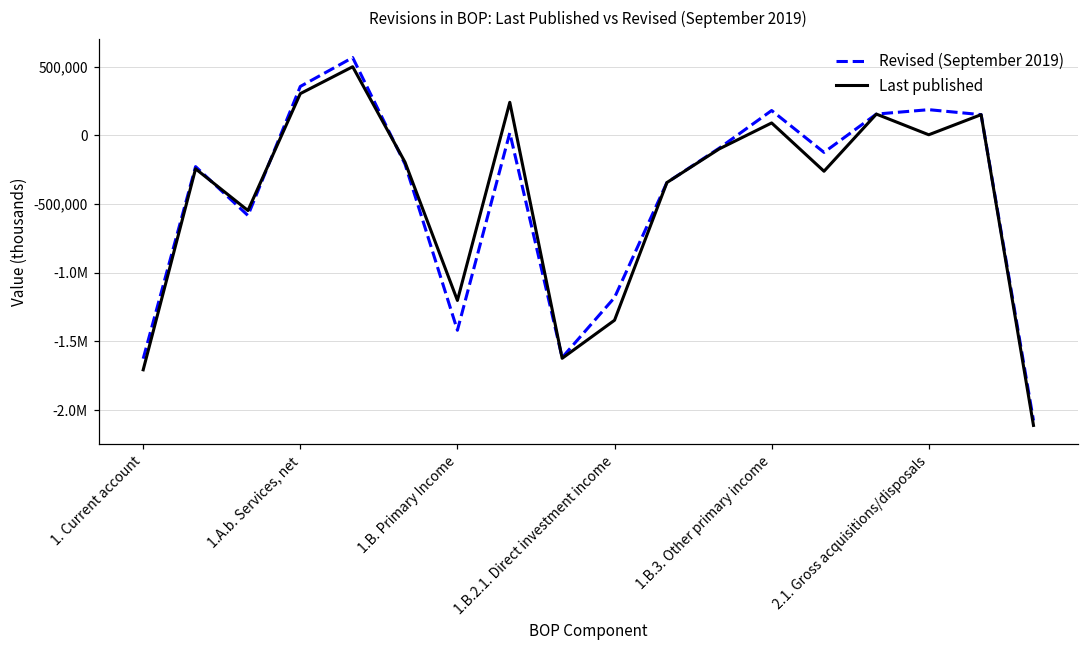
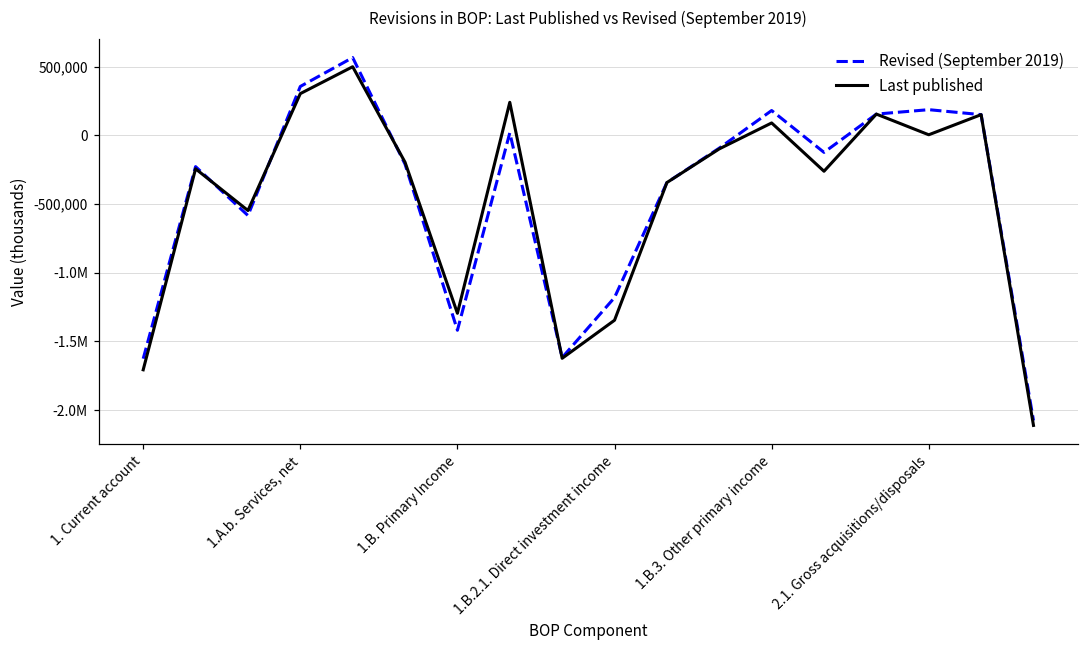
Last published, 1.B. Primary Income: -1,200,000 -> -1,300,000
